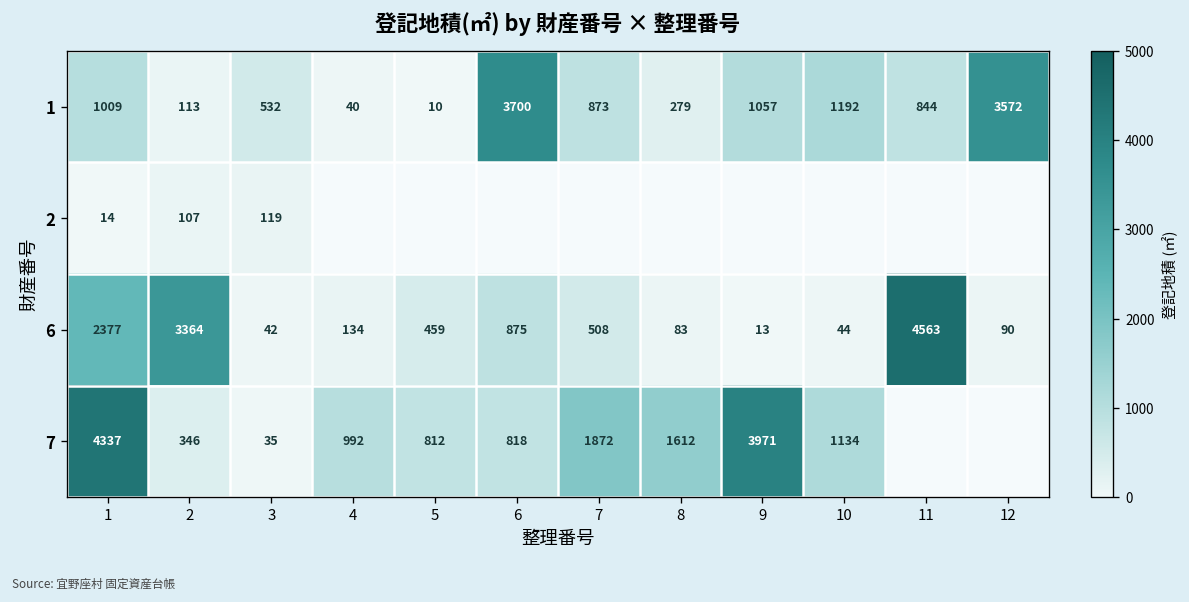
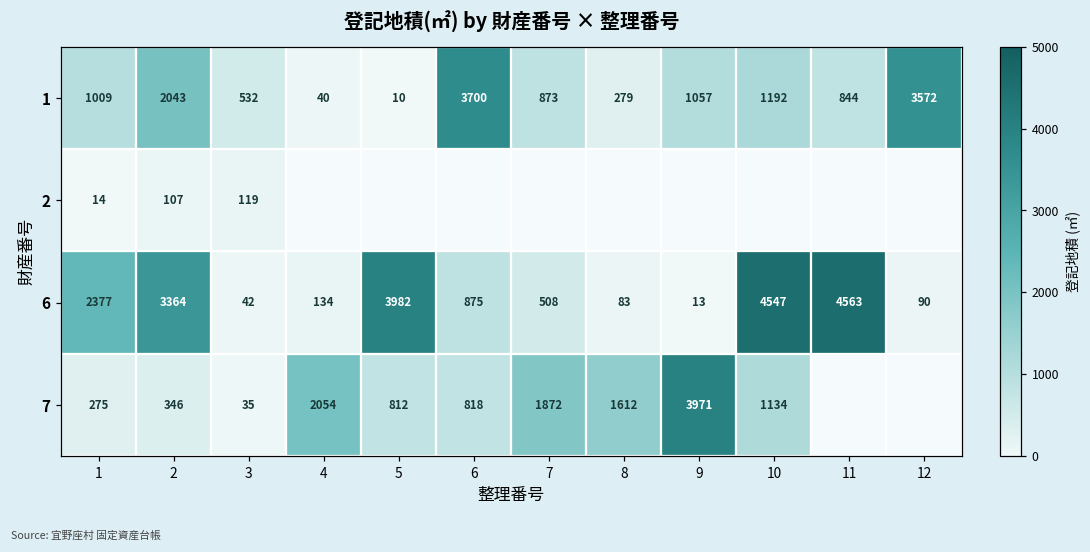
1, 2: 113 -> 2043
6, 5: 459 -> 3982
6, 10: 44 -> 4547
7, 1: 4337 -> 275
7, 4: 992 -> 2054
